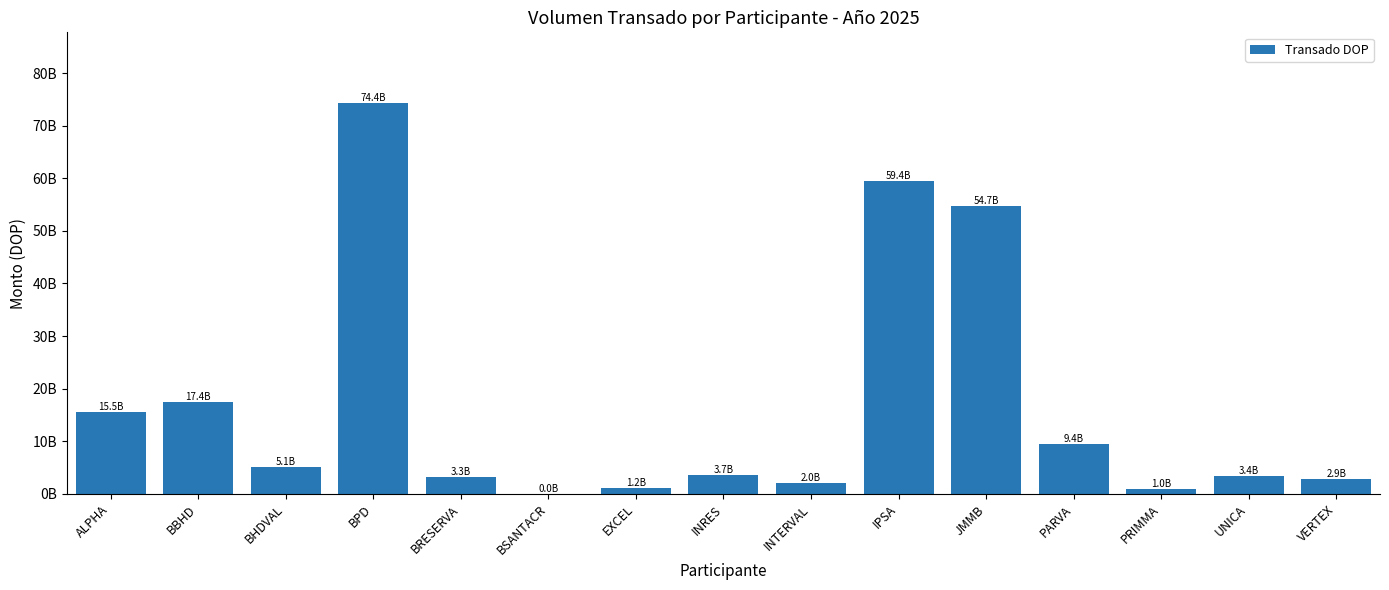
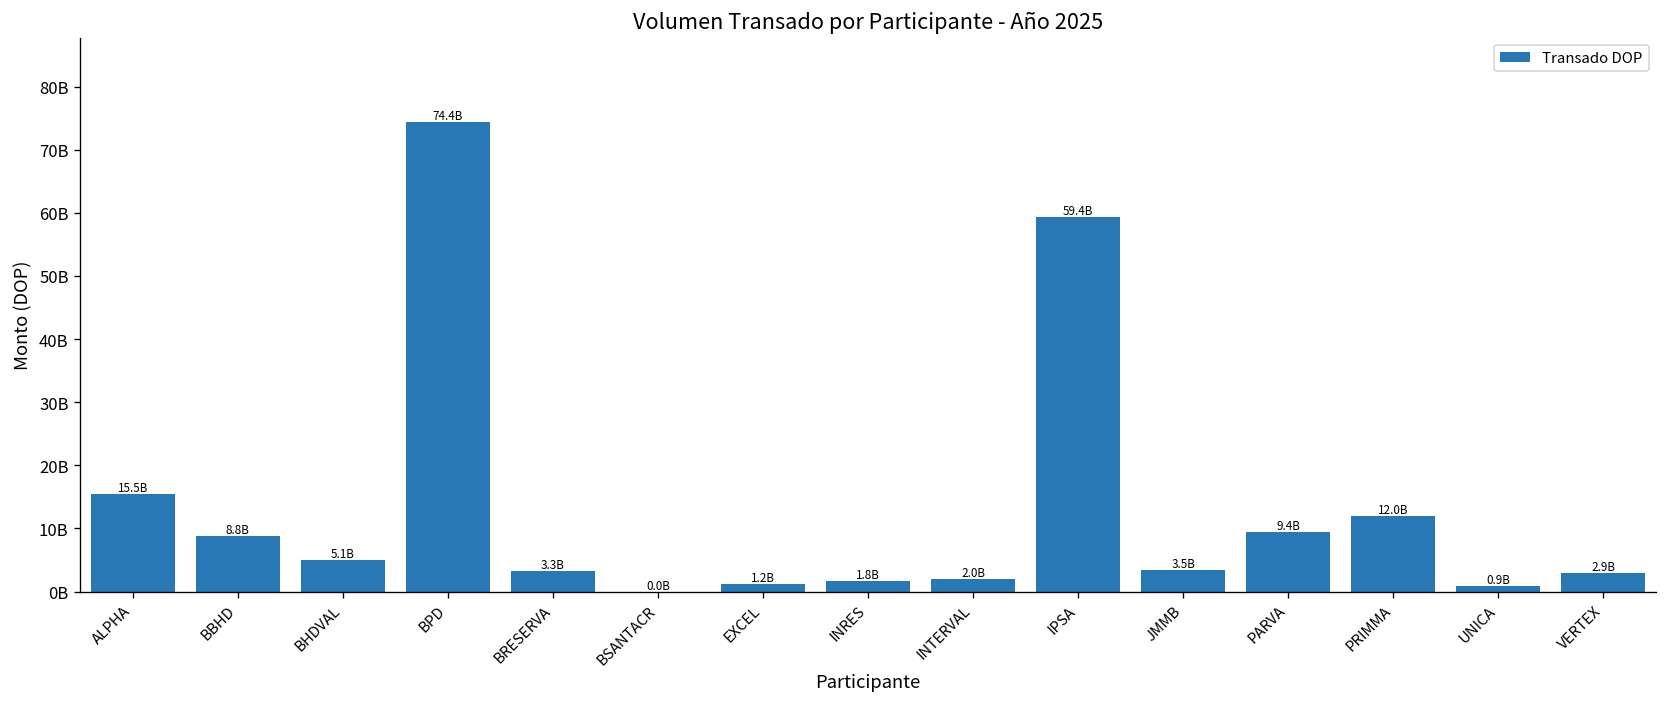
BBHD: 17.4B -> 8.8B
INRES: 3.7B -> 1.8B
JMMB: 54.7B -> 3.5B
PRIMMA: 1.0B -> 12.0B
UNICA: 3.4B -> 0.9B
